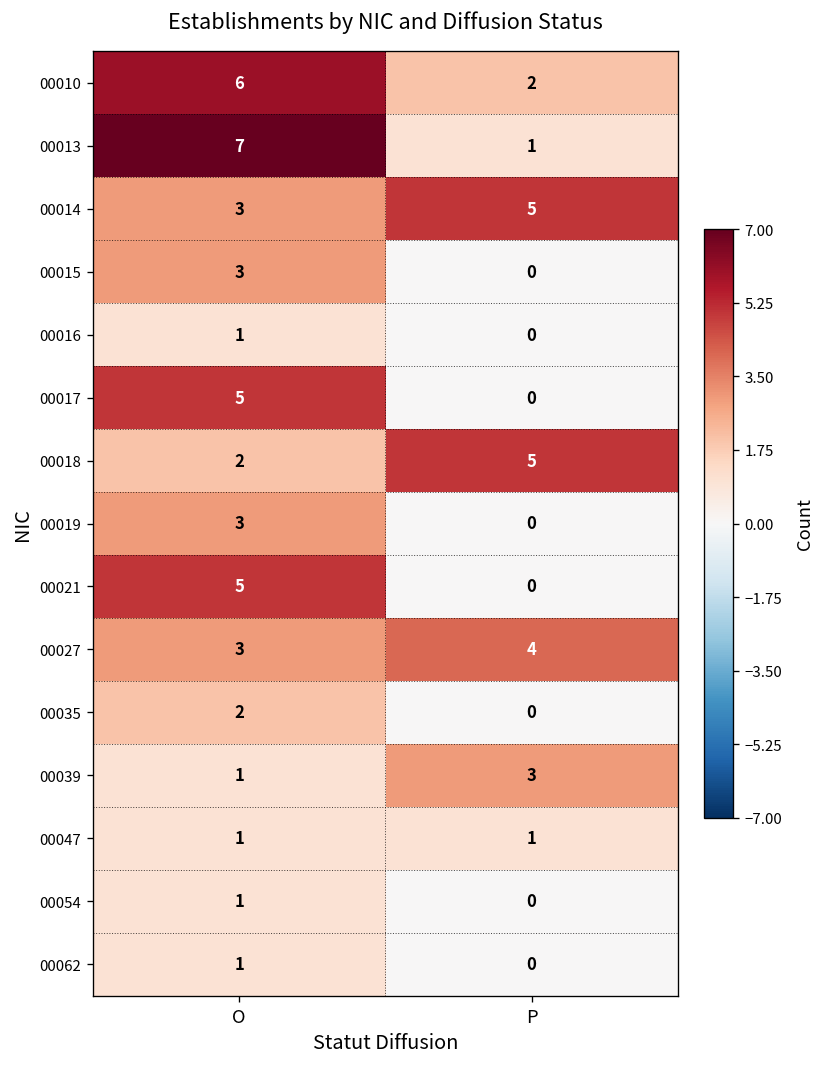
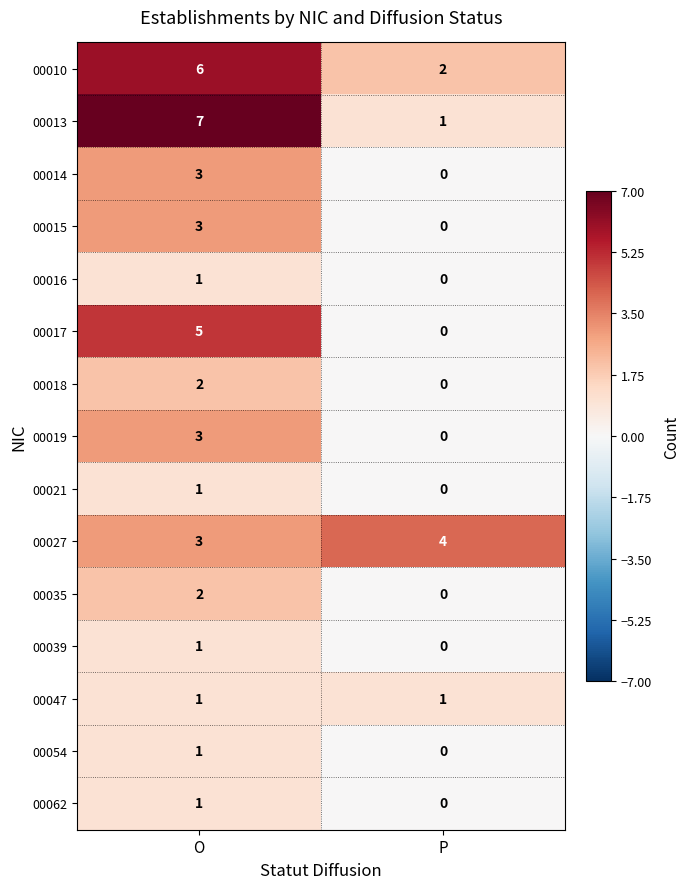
00014, P: 5 -> 0
00018, P: 5 -> 0
00021, O: 5 -> 1
00039, P: 3 -> 0
